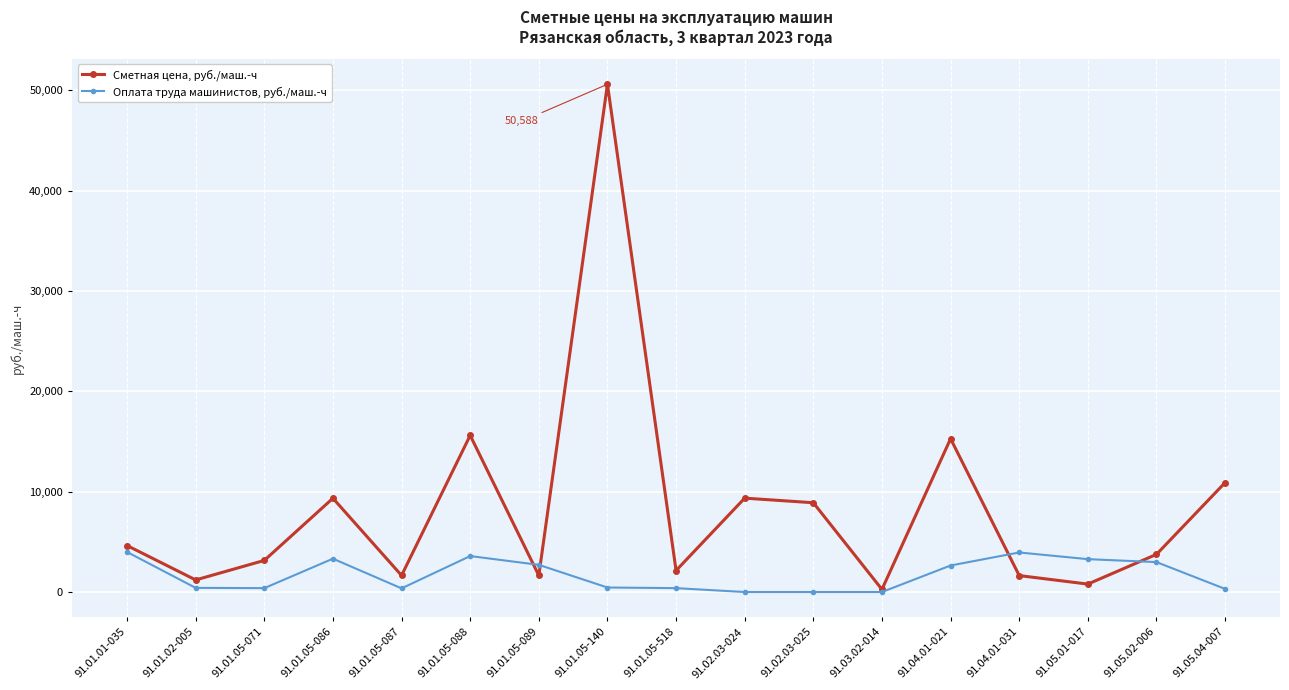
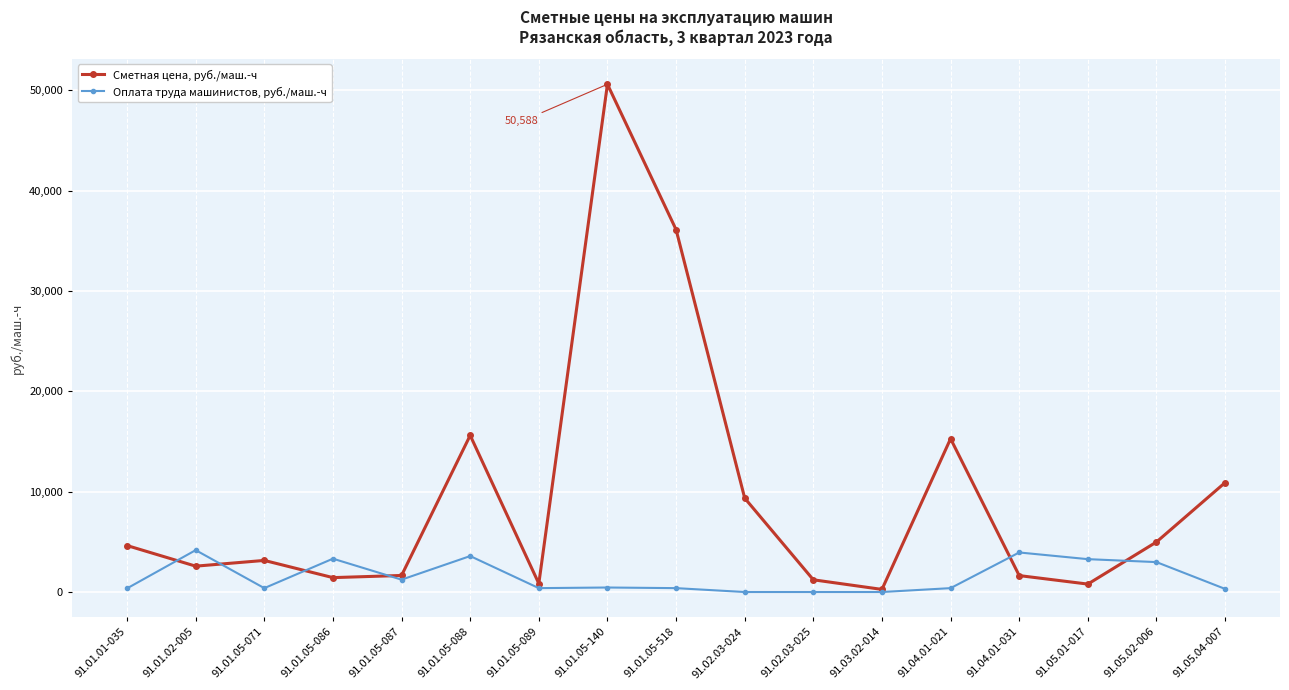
Оплата труда машинистов, руб./маш.-ч, 91.01.01-035: 4,000 -> 400
Сметная цена, руб./маш.-ч, 91.01.02-005: 1,200 -> 2,600
Оплата труда машинистов, руб./маш.-ч, 91.01.02-005: 400 -> 4,200
Сметная цена, руб./маш.-ч, 91.01.05-086: 9,300 -> 1,400
Оплата труда машинистов, руб./маш.-ч, 91.01.05-087: 400 -> 1,200
Сметная цена, руб./маш.-ч, 91.01.05-089: 1,600 -> 800
Оплата труда машинистов, руб./маш.-ч, 91.01.05-089: 2,700 -> 400
Сметная цена, руб./маш.-ч, 91.01.05-518: 2,100 -> 36,100
Сметная цена, руб./маш.-ч, 91.02.03-025: 8,900 -> 1,200
Оплата труда машинистов, руб./маш.-ч, 91.04.01-021: 2,600 -> 400
Сметная цена, руб./маш.-ч, 91.05.02-006: 3,800 -> 5,000
